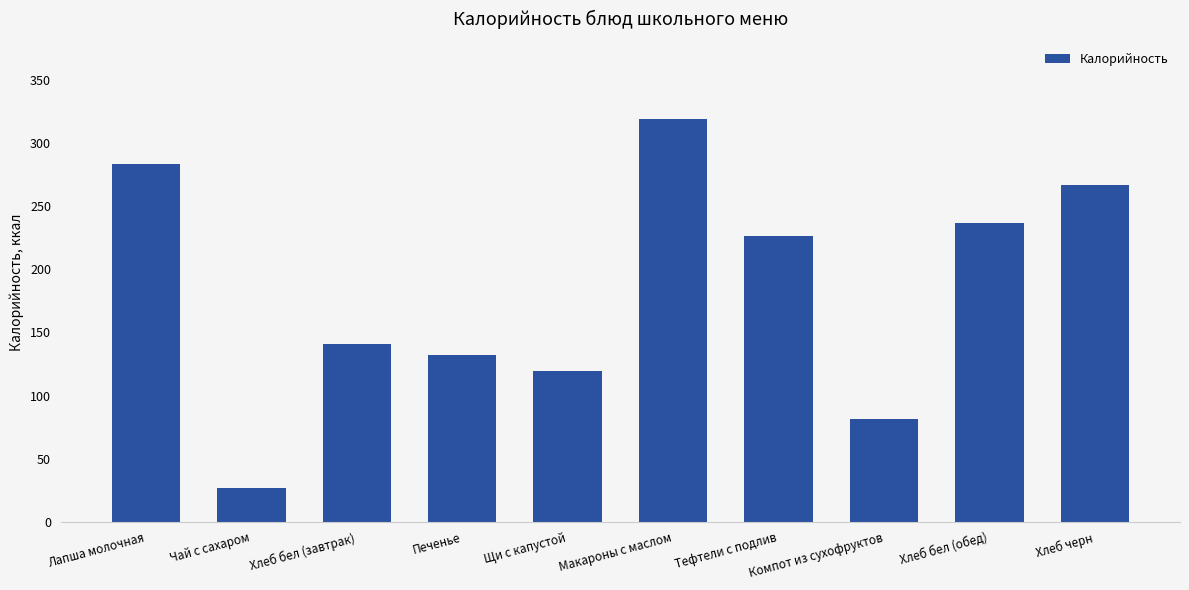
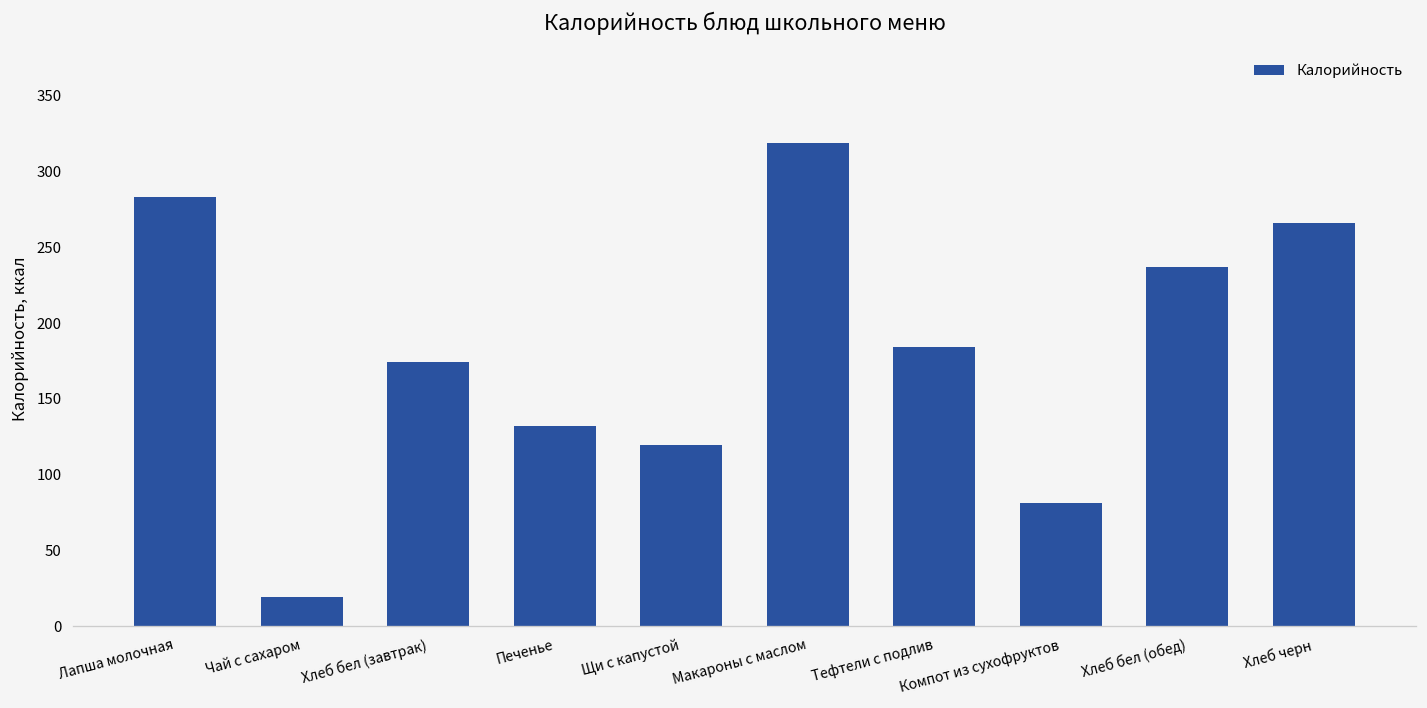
Чай с сахаром: 27 -> 20
Хлеб бел (завтрак): 141 -> 175
Тефтели с подлив: 226 -> 184
